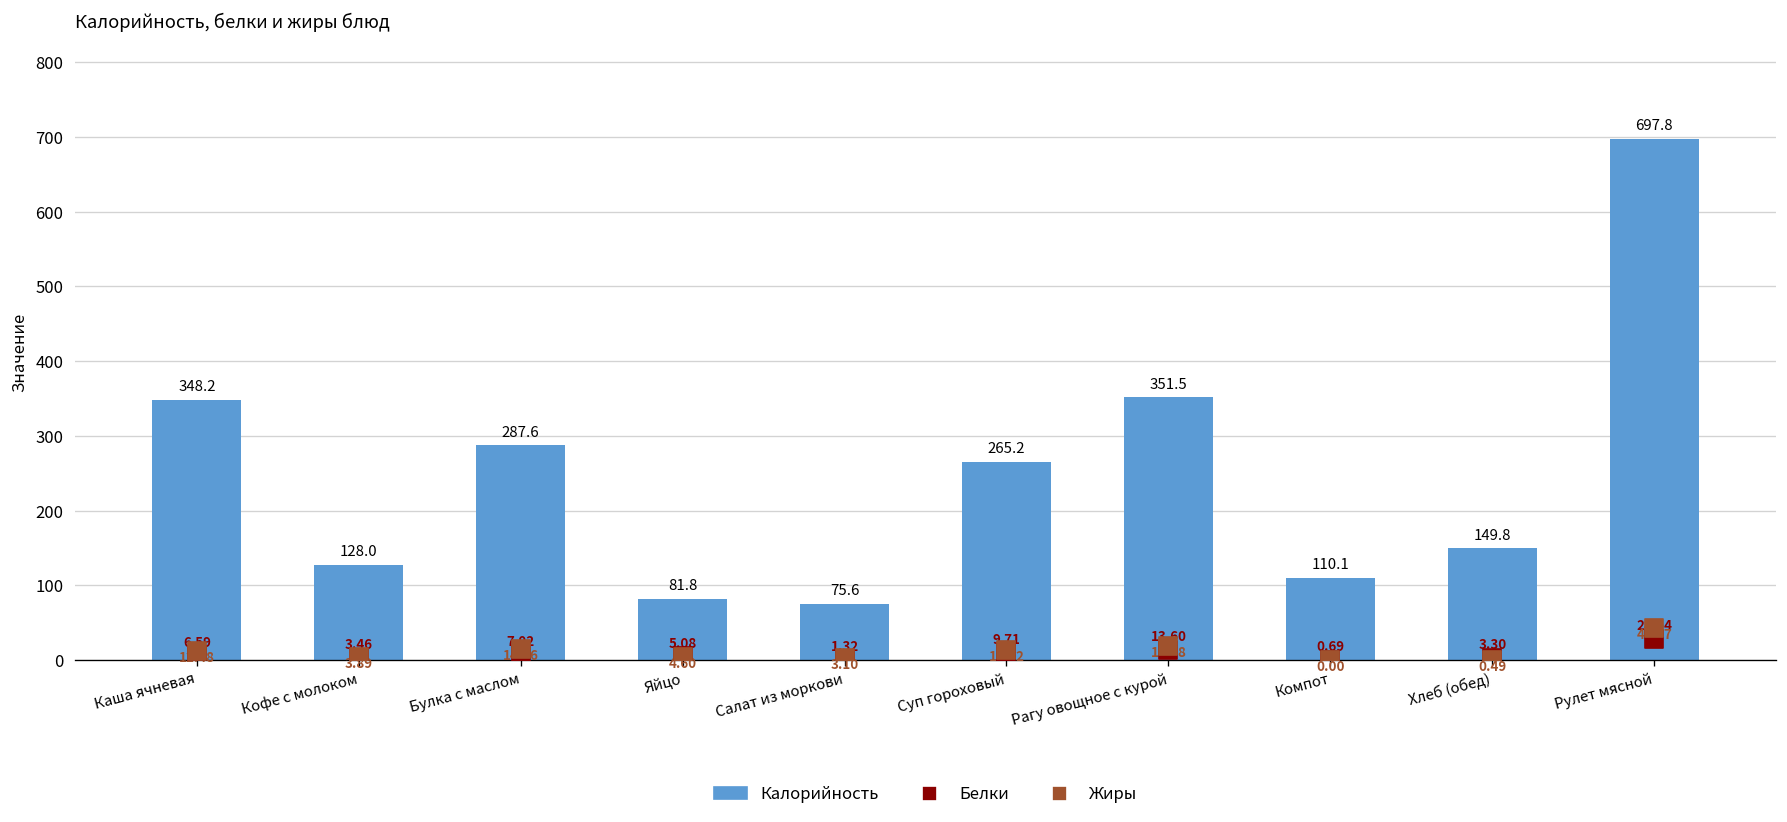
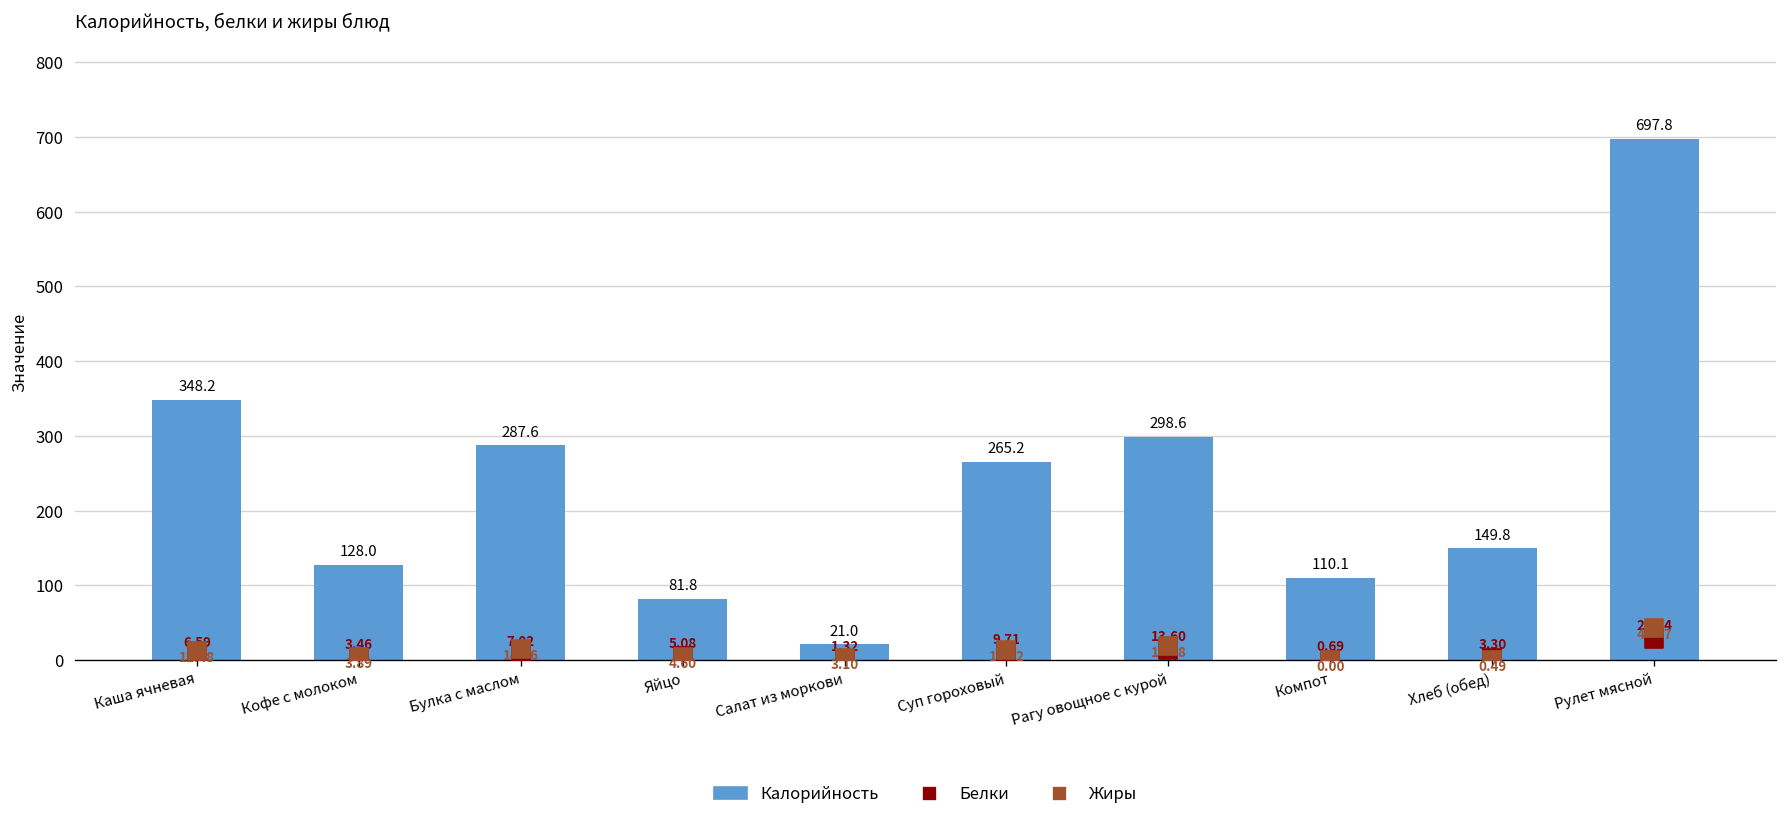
Калорийность, Салат из моркови: 75.6 -> 21.0
Калорийность, Рагу овощное с курой: 351.5 -> 298.6
